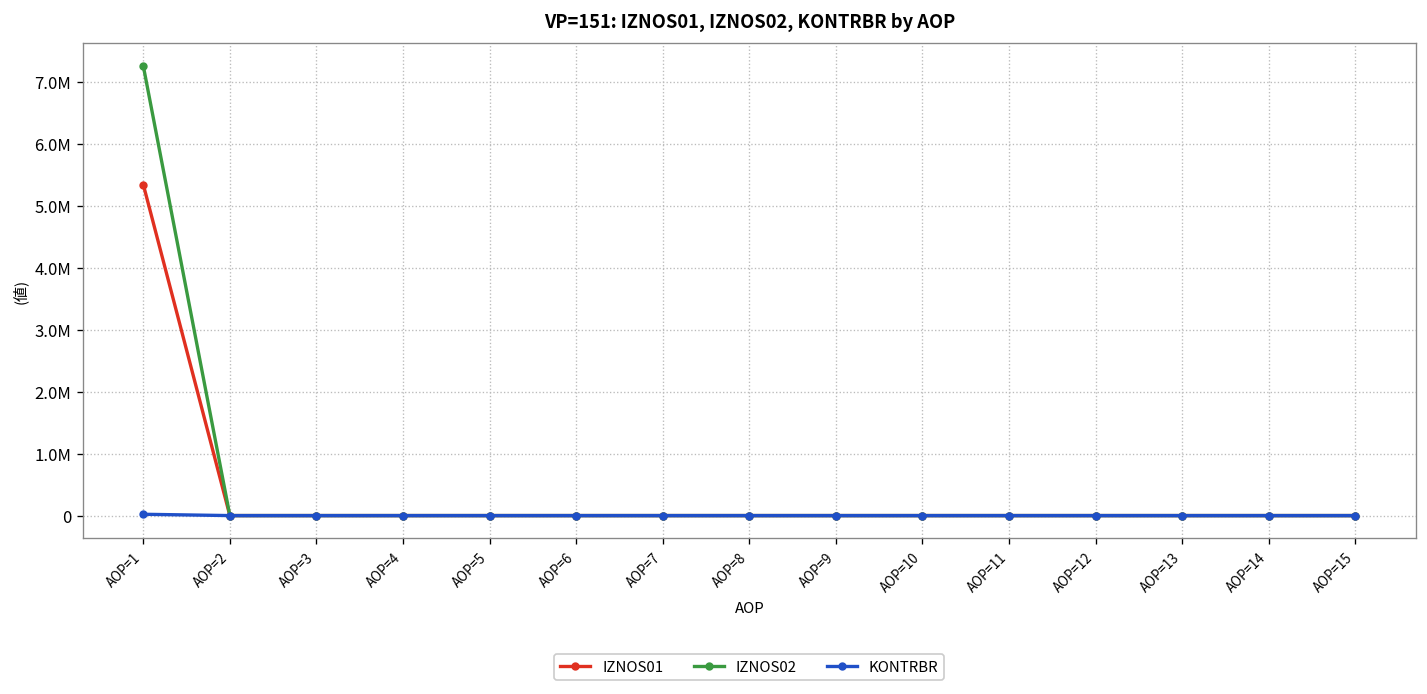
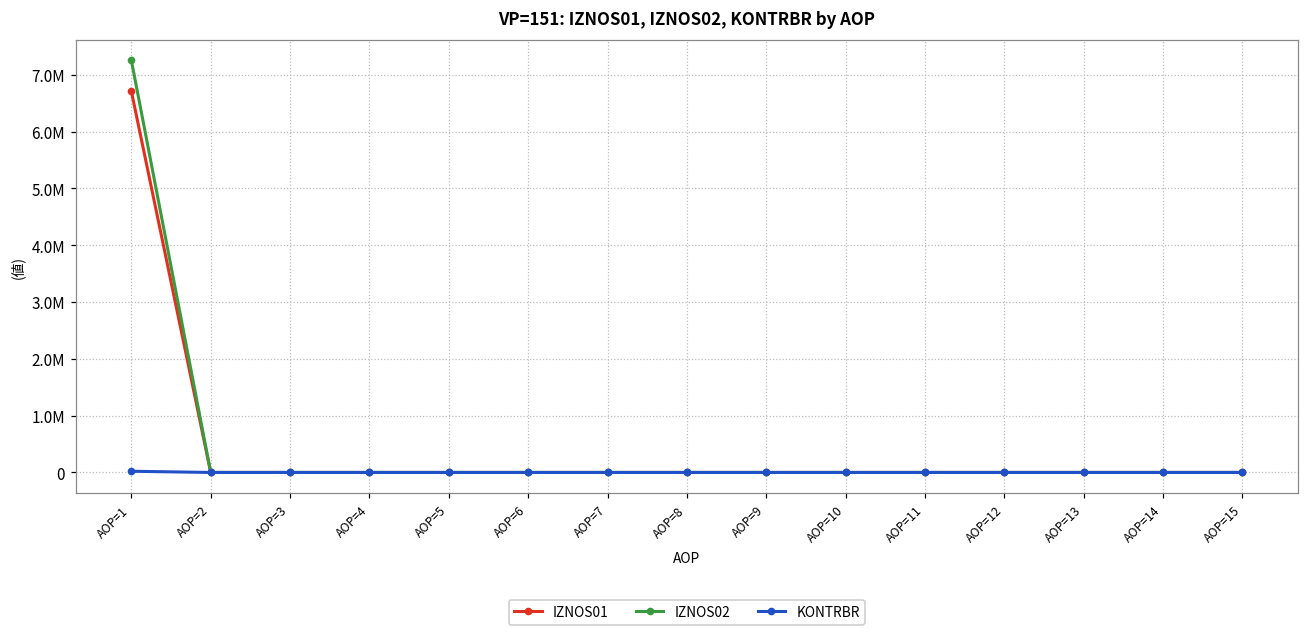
IZNOS01, AOP=1: 5300000 -> 6700000
